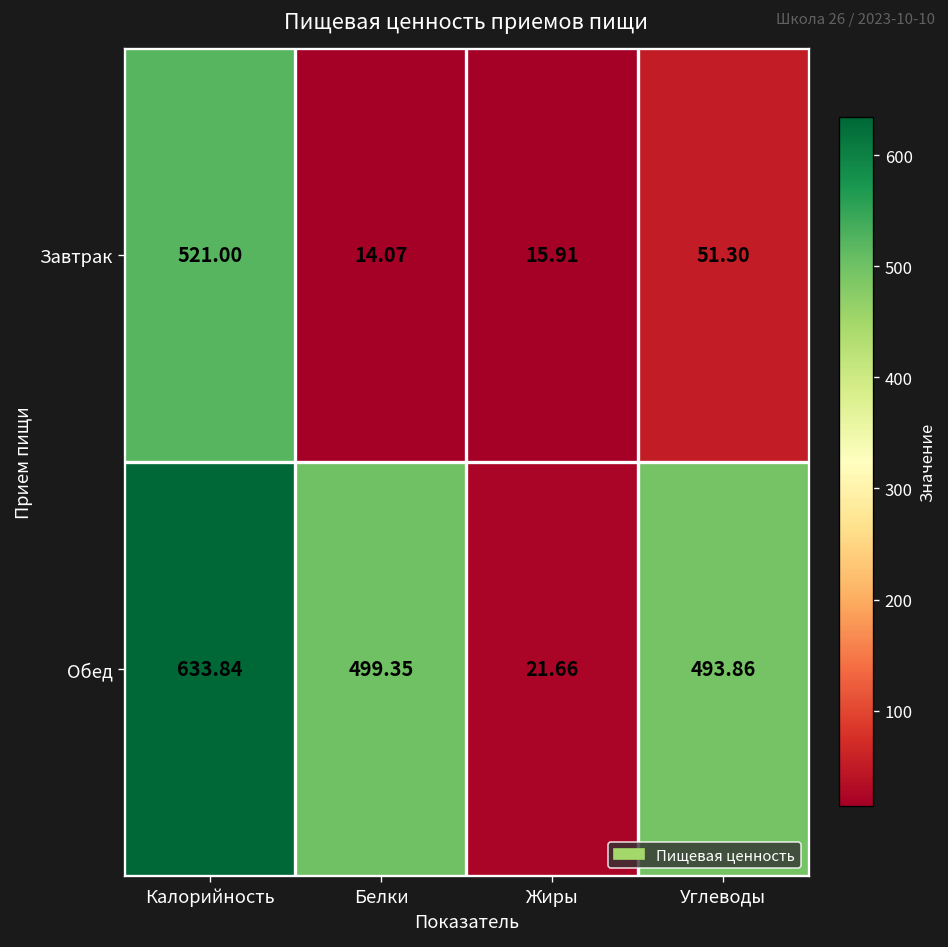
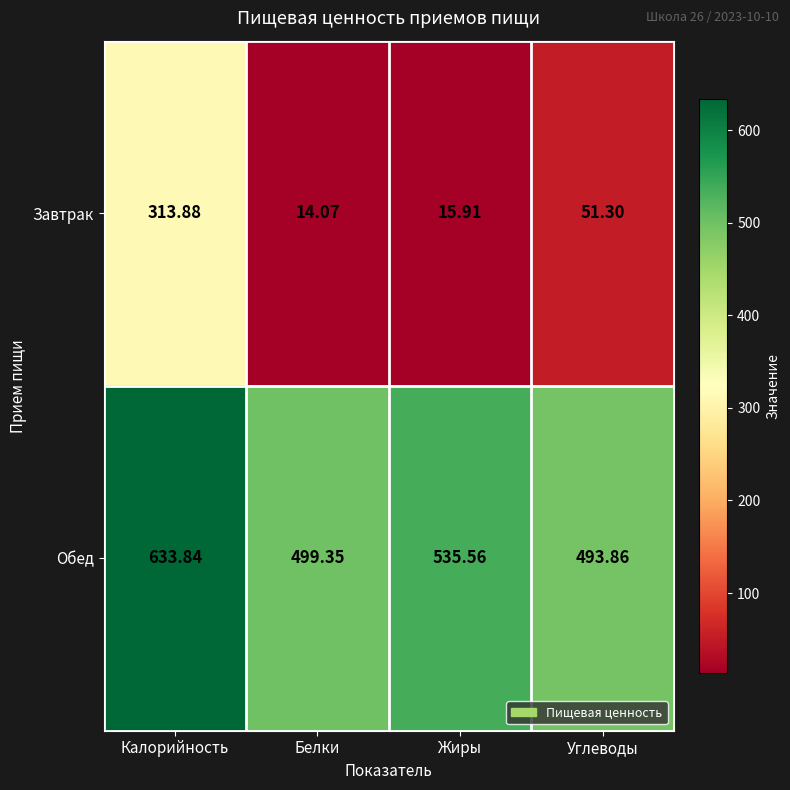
Завтрак, Калорийность: 521.00 -> 313.88
Обед, Жиры: 21.66 -> 535.56
